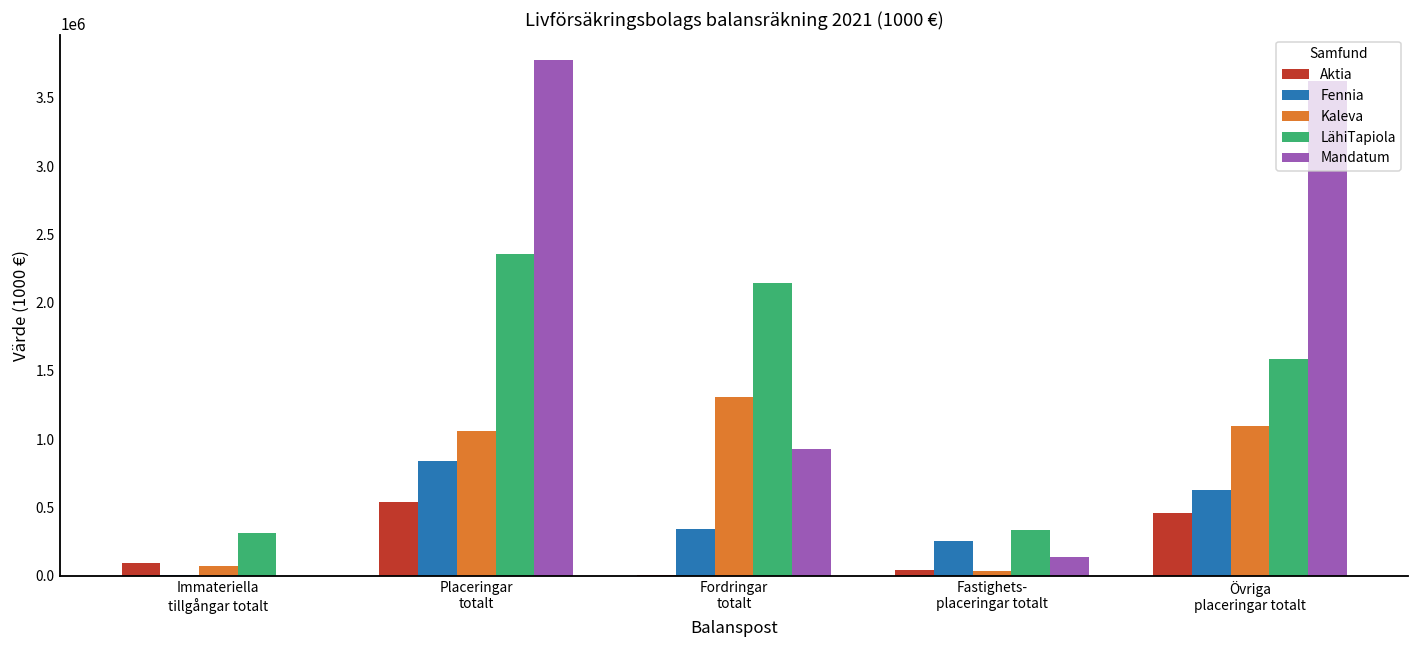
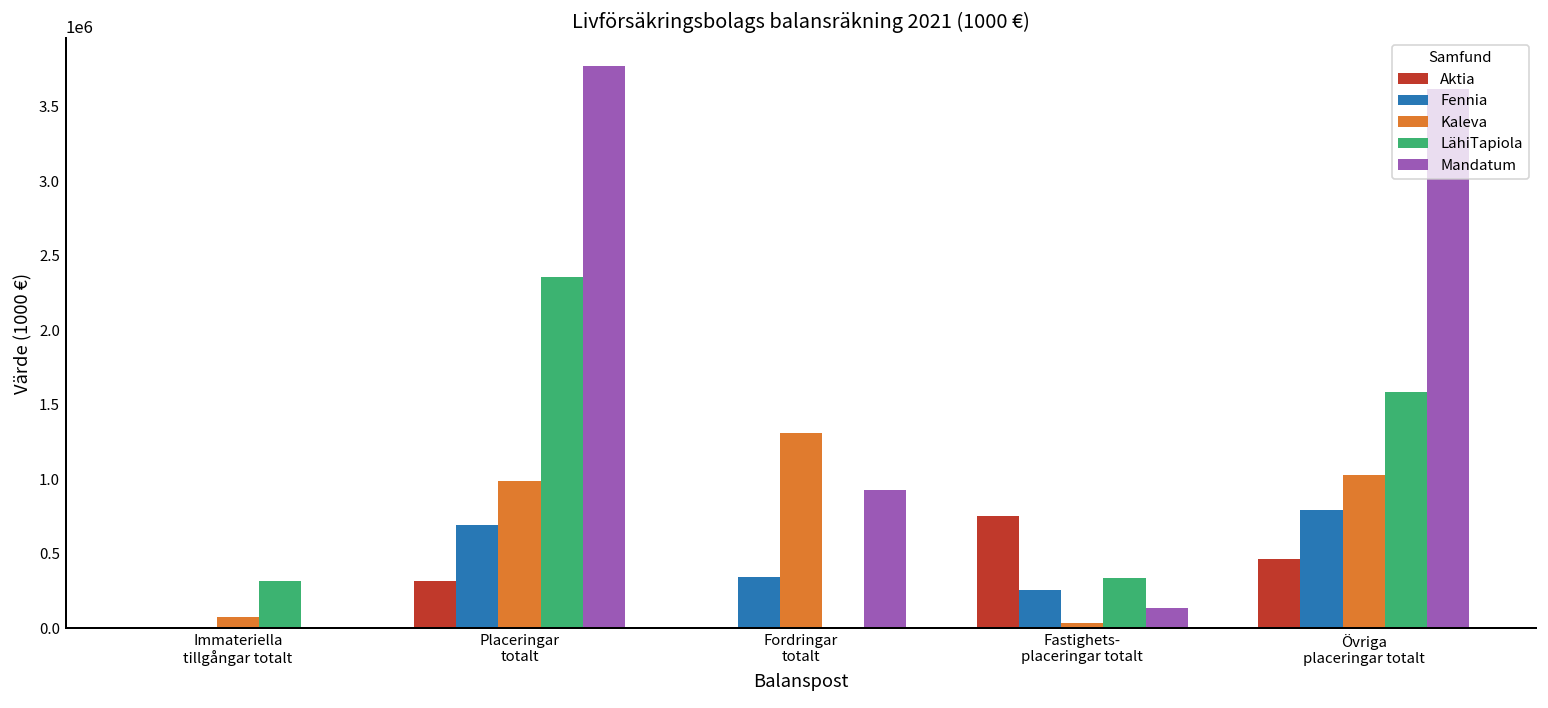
Aktia, Immateriella tillgångar totalt: 90000 -> 0
Aktia, Placeringar totalt: 540000 -> 310000
Fennia, Placeringar totalt: 840000 -> 690000
Kaleva, Placeringar totalt: 1060000 -> 980000
LähiTapiola, Fordringar totalt: 2140000 -> 0
Aktia, Fastighets- placeringar totalt: 40000 -> 750000
Fennia, Övriga placeringar totalt: 630000 -> 800000
Kaleva, Övriga placeringar totalt: 1100000 -> 1030000
